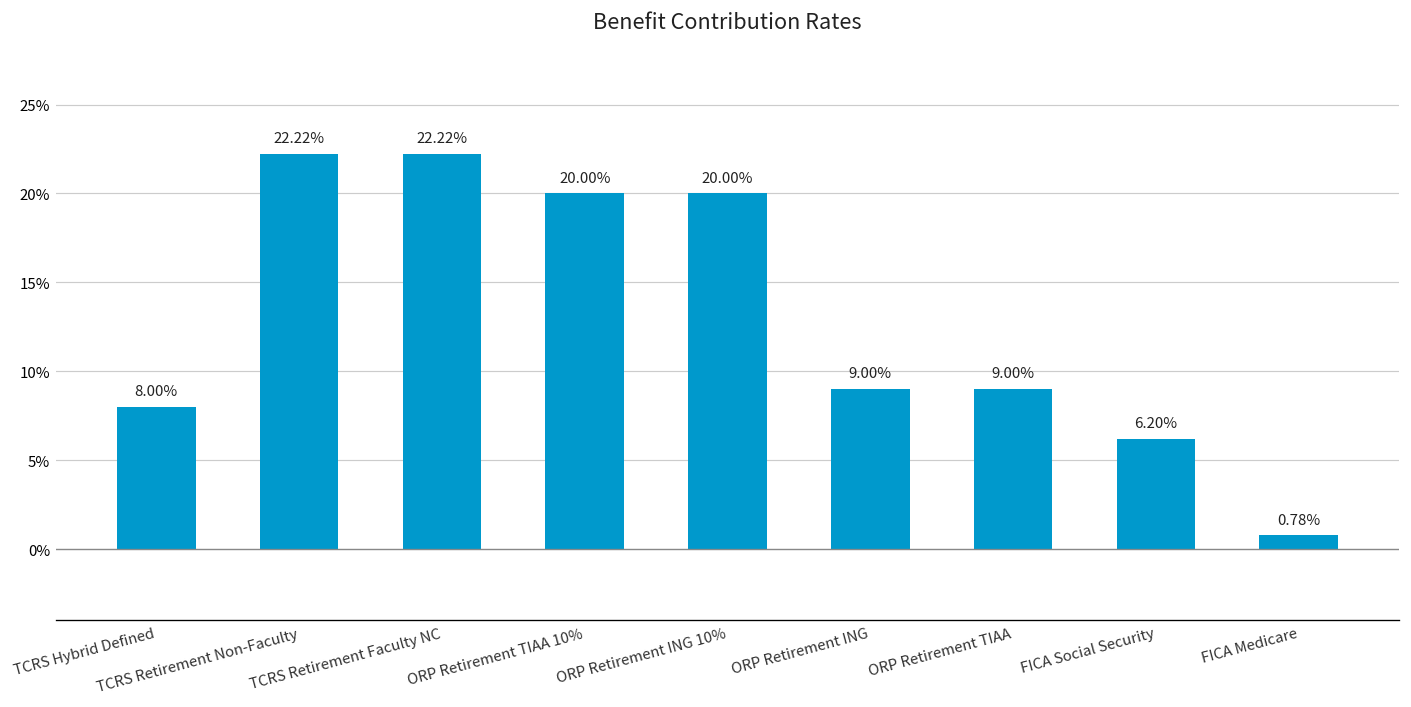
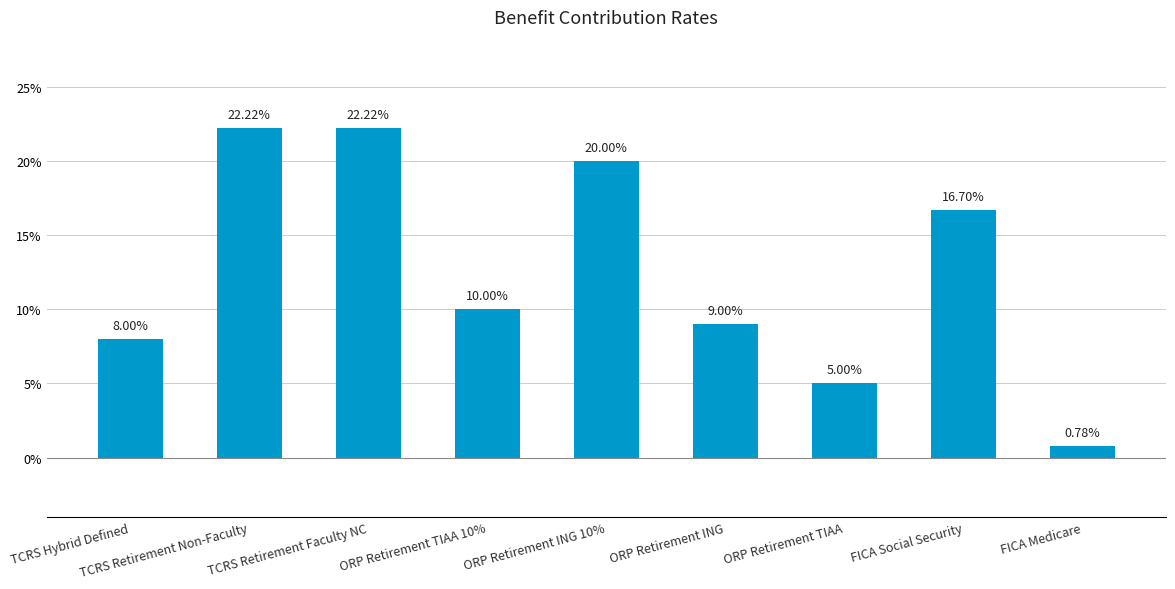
ORP Retirement TIAA 10%: 20.00% -> 10.00%
ORP Retirement TIAA: 9.00% -> 5.00%
FICA Social Security: 6.20% -> 16.70%
